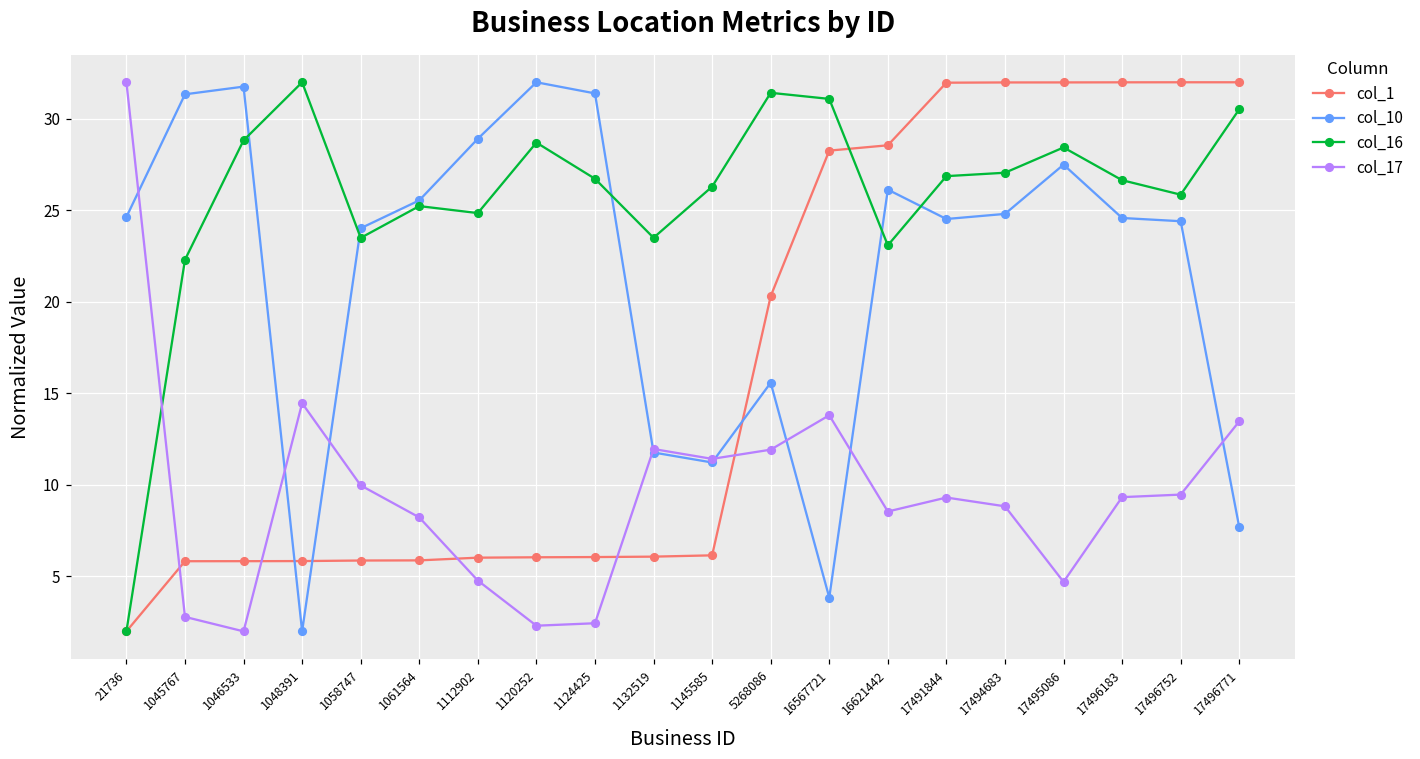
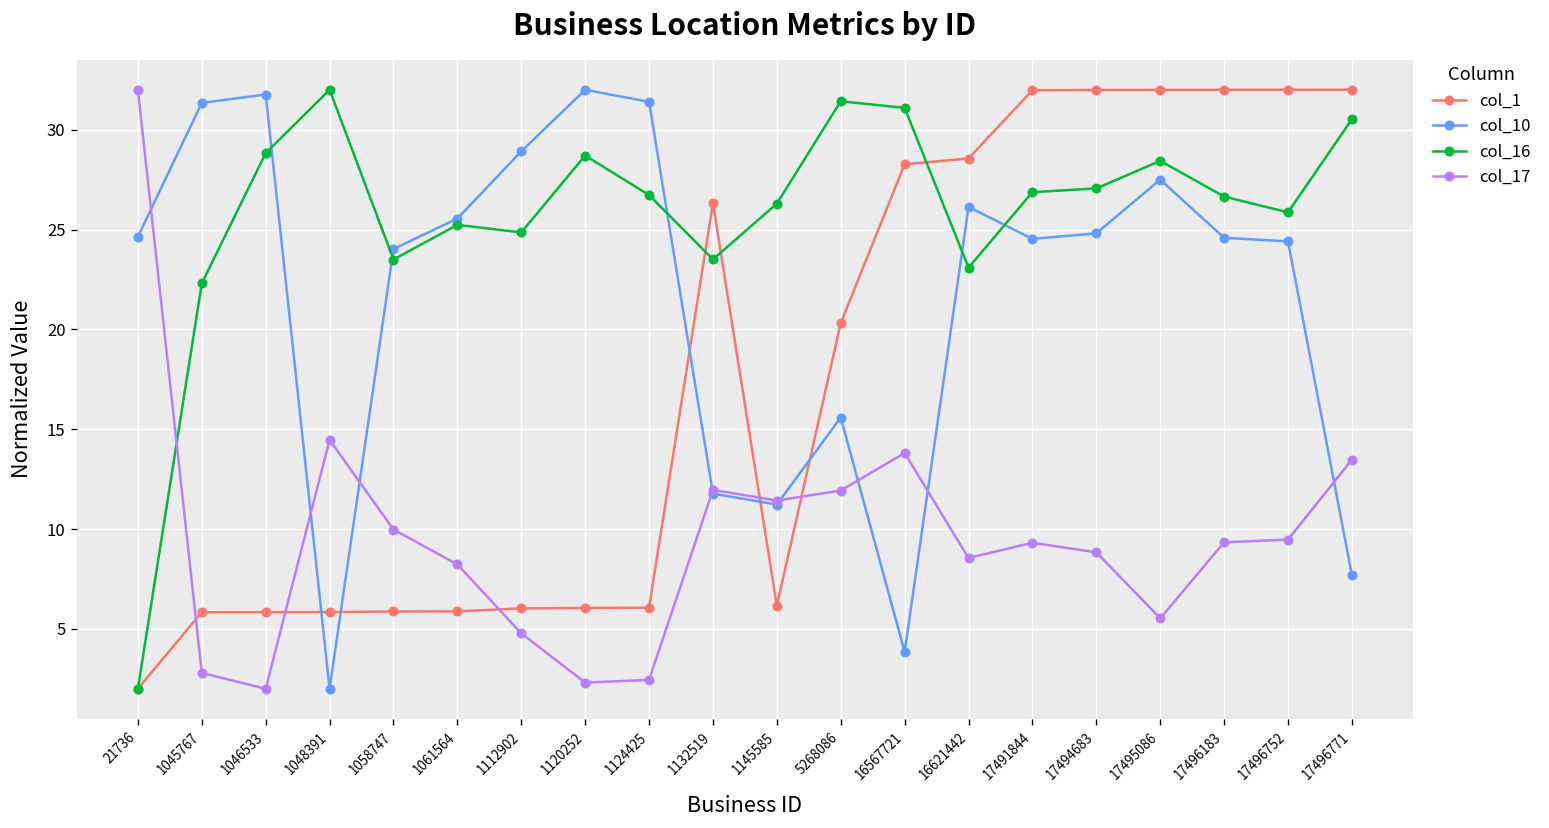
col_1, 1132519: 6.1 -> 26.3
col_17, 17495086: 4.7 -> 5.5
